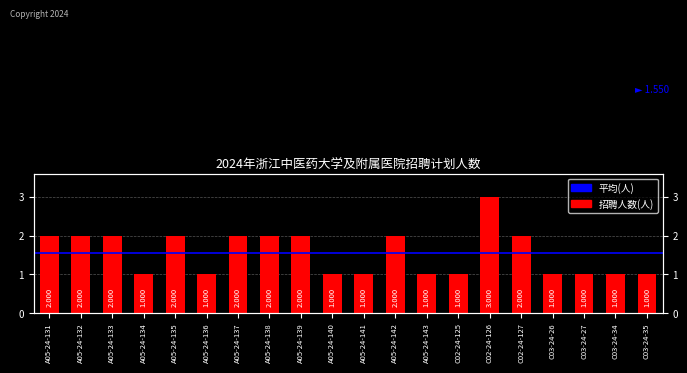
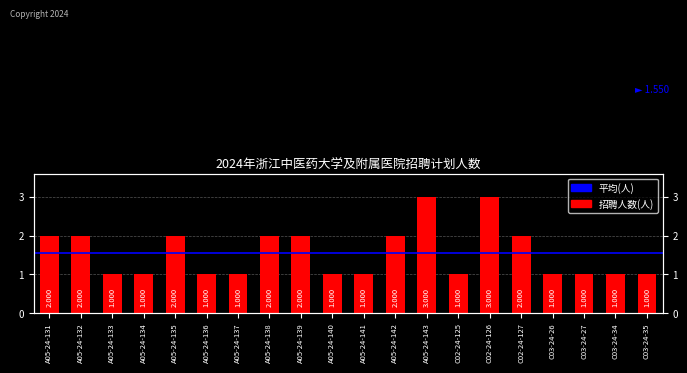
A05-24-133: 2.000 -> 1.000
A05-24-137: 2.000 -> 1.000
A05-24-143: 1.000 -> 3.000
